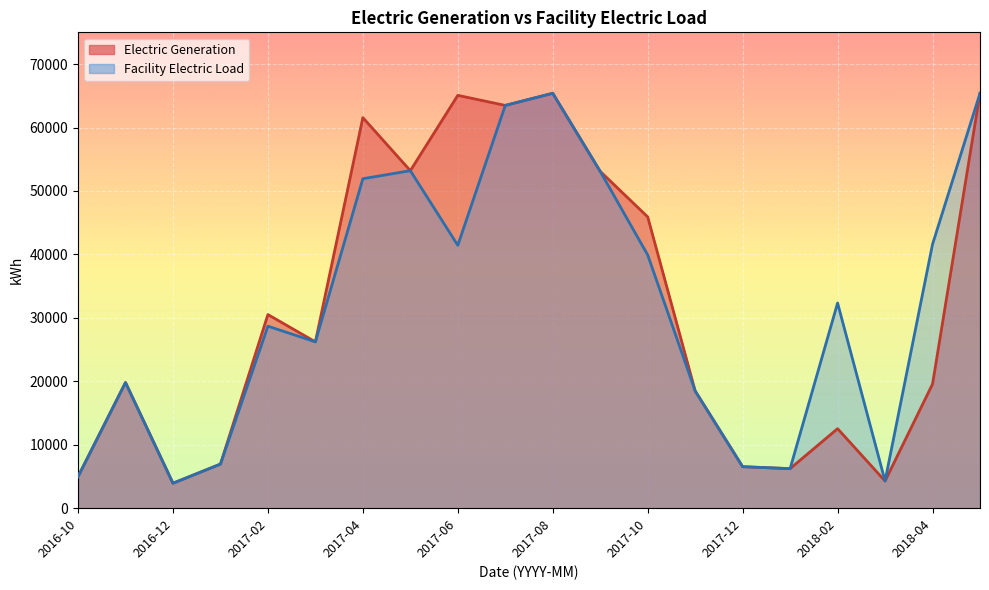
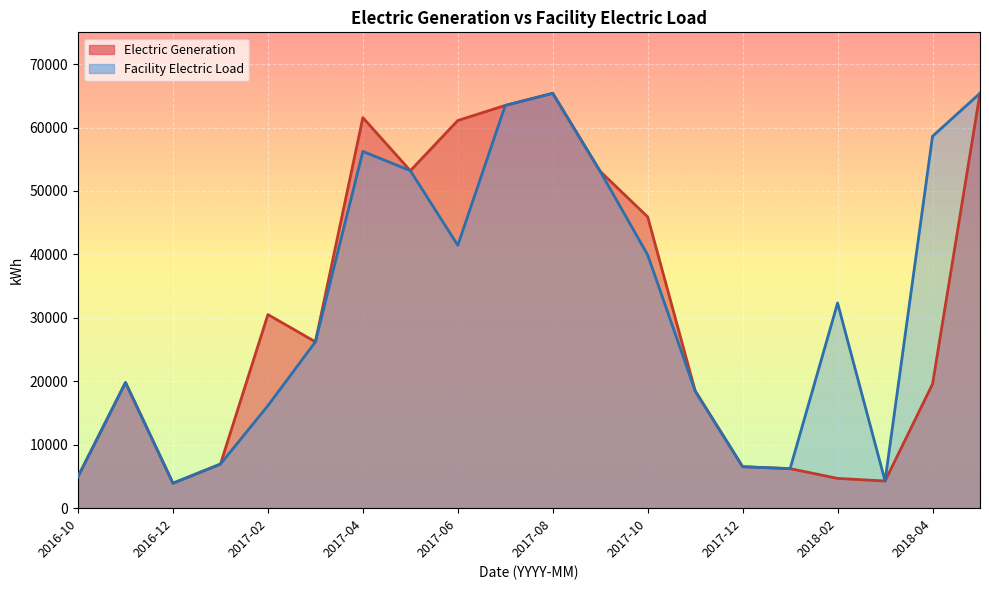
Facility Electric Load, 2017-02: 29000 -> 16000
Facility Electric Load, 2017-04: 52000 -> 56000
Electric Generation, 2017-06: 65000 -> 61000
Electric Generation, 2018-02: 13000 -> 5000
Facility Electric Load, 2018-04: 42000 -> 59000
